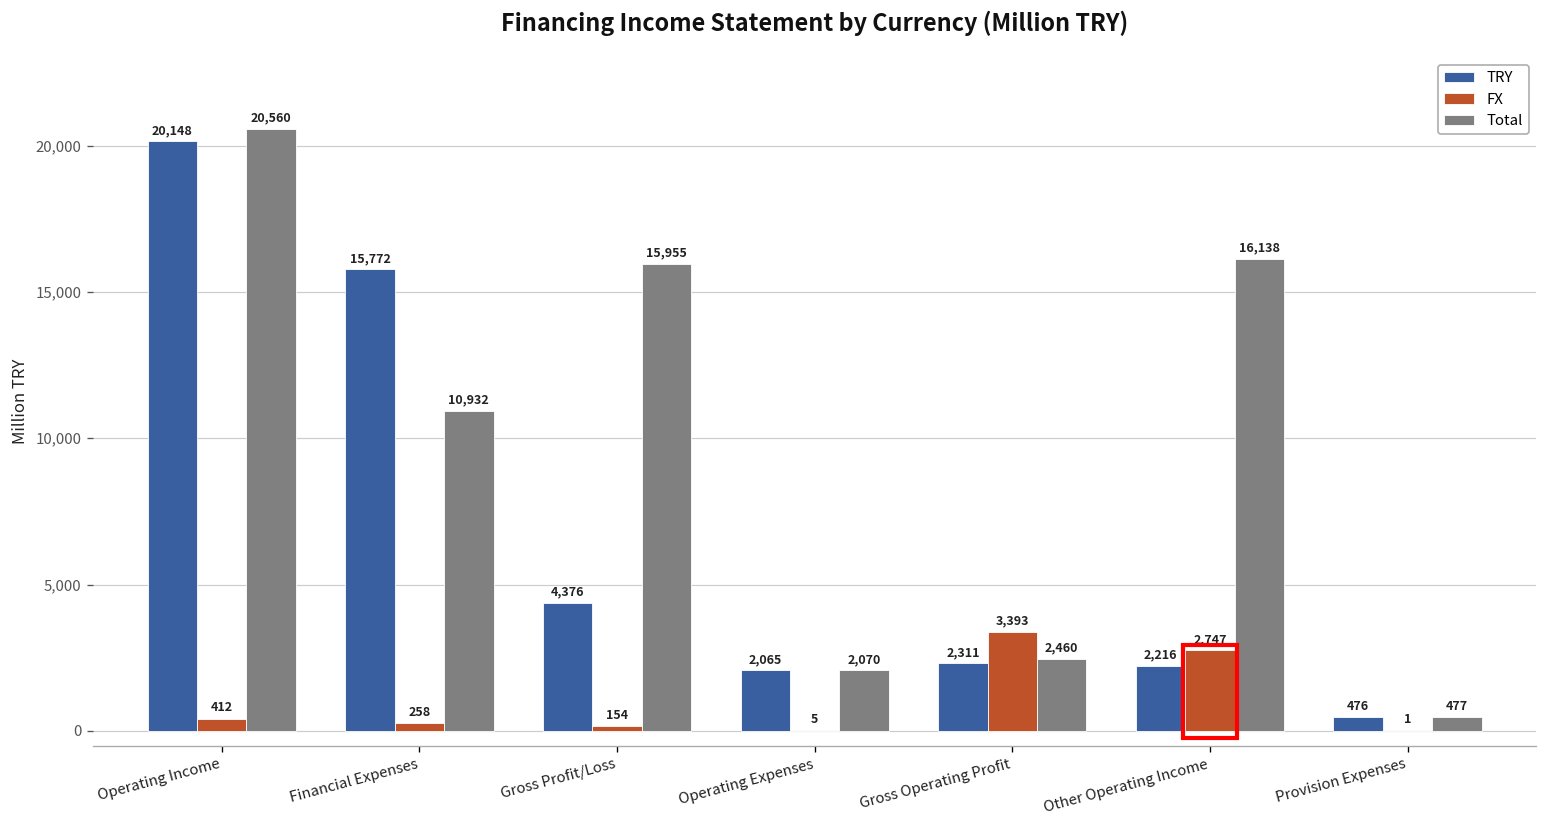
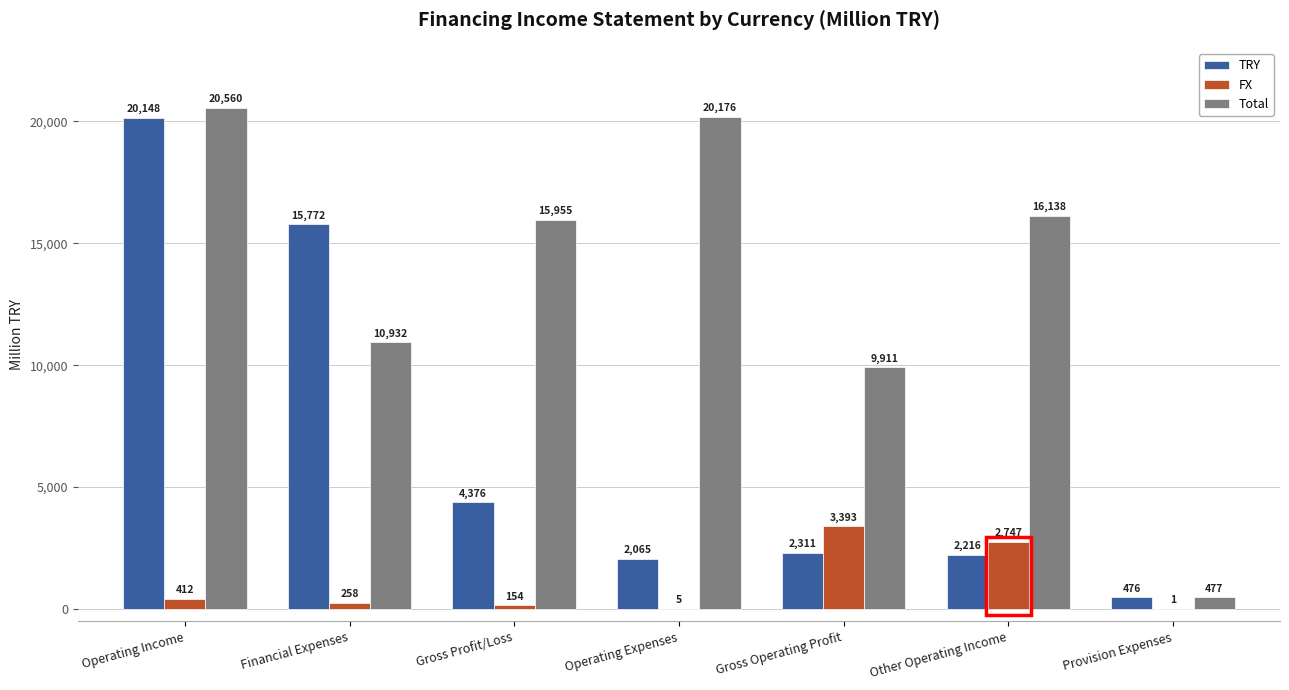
Total, Operating Expenses: 2,070 -> 20,176
Total, Gross Operating Profit: 2,460 -> 9,911
